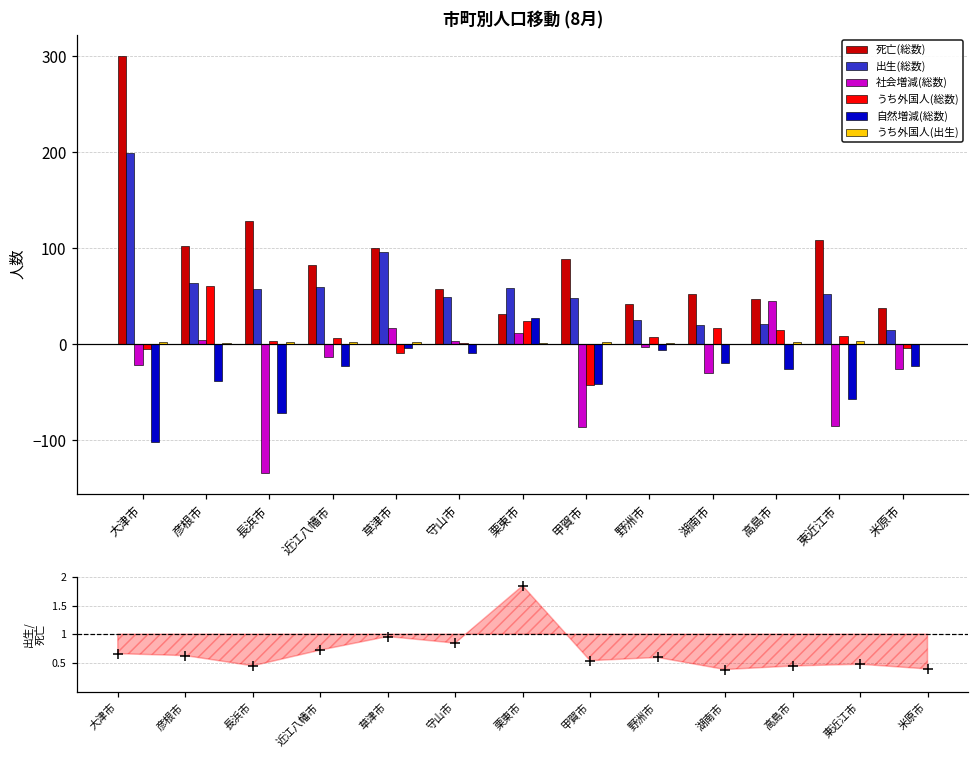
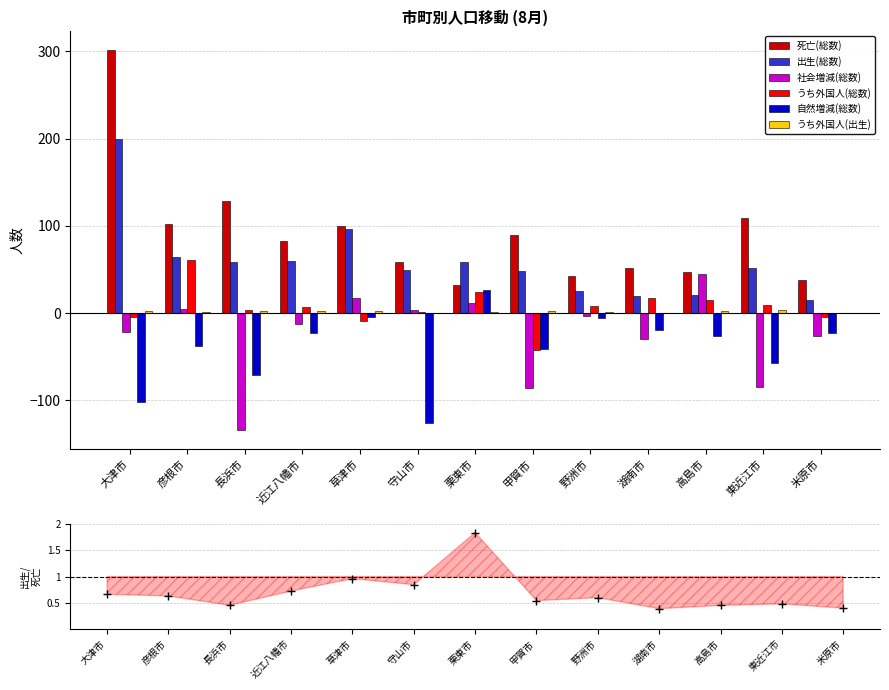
市町別人口移動 (8月), 自然増減(総数), 守山市: -10 -> -130
